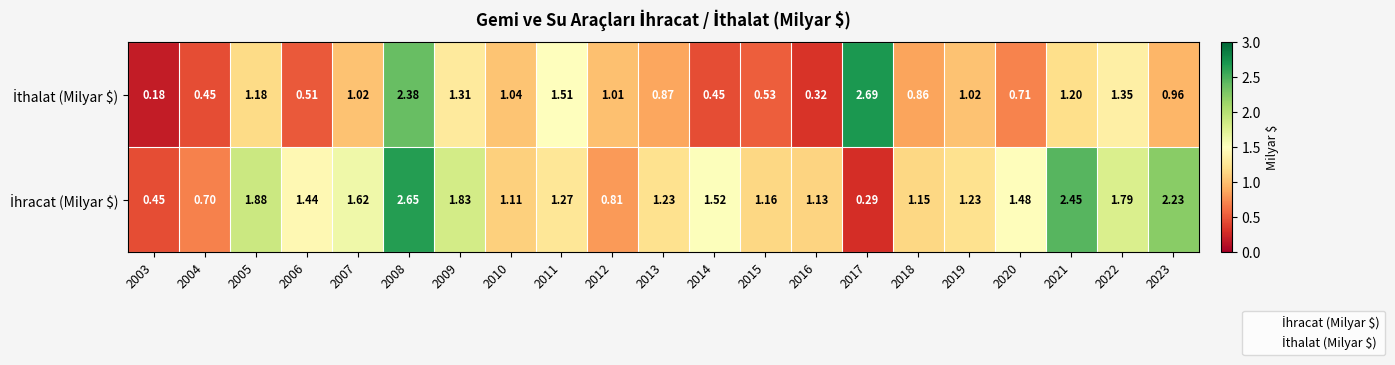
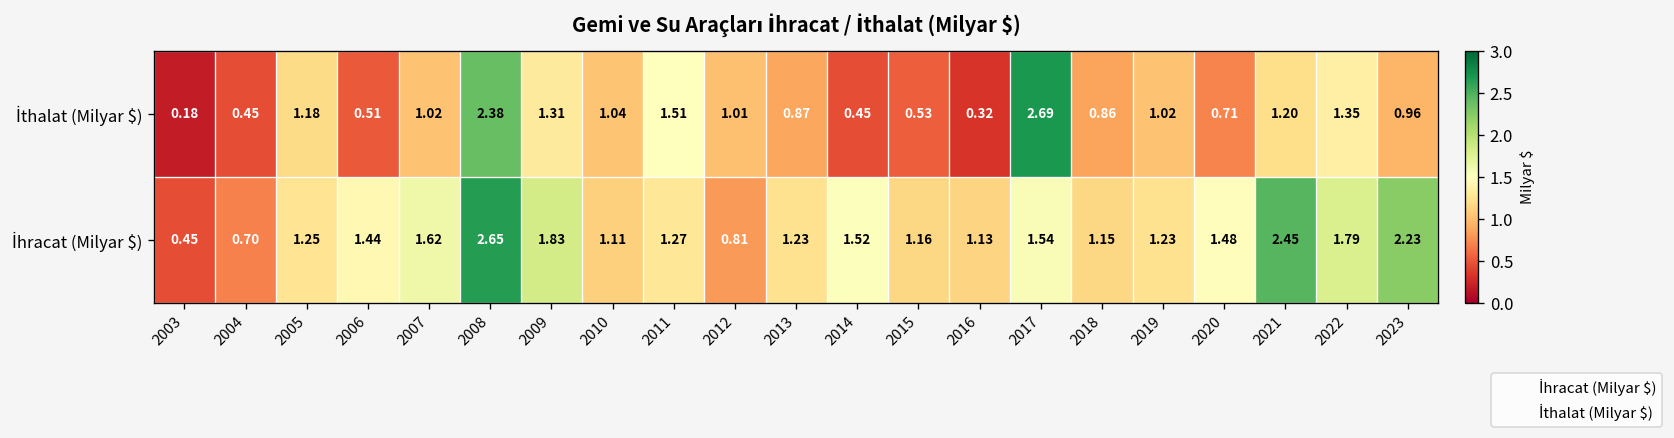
İhracat (Milyar $), 2005: 1.88 -> 1.25
İhracat (Milyar $), 2017: 0.29 -> 1.54
